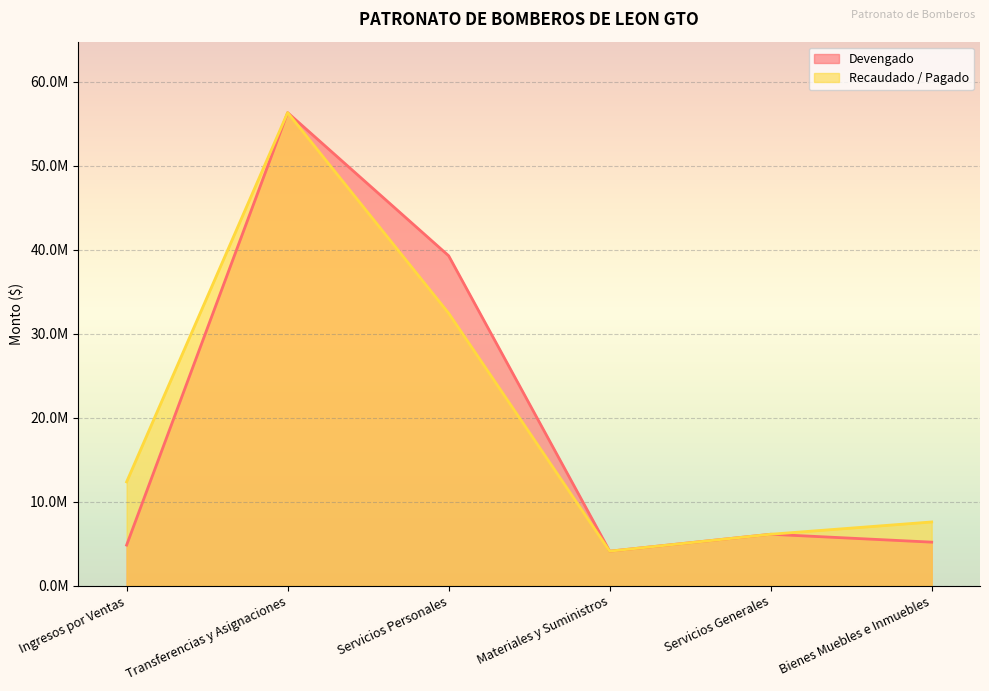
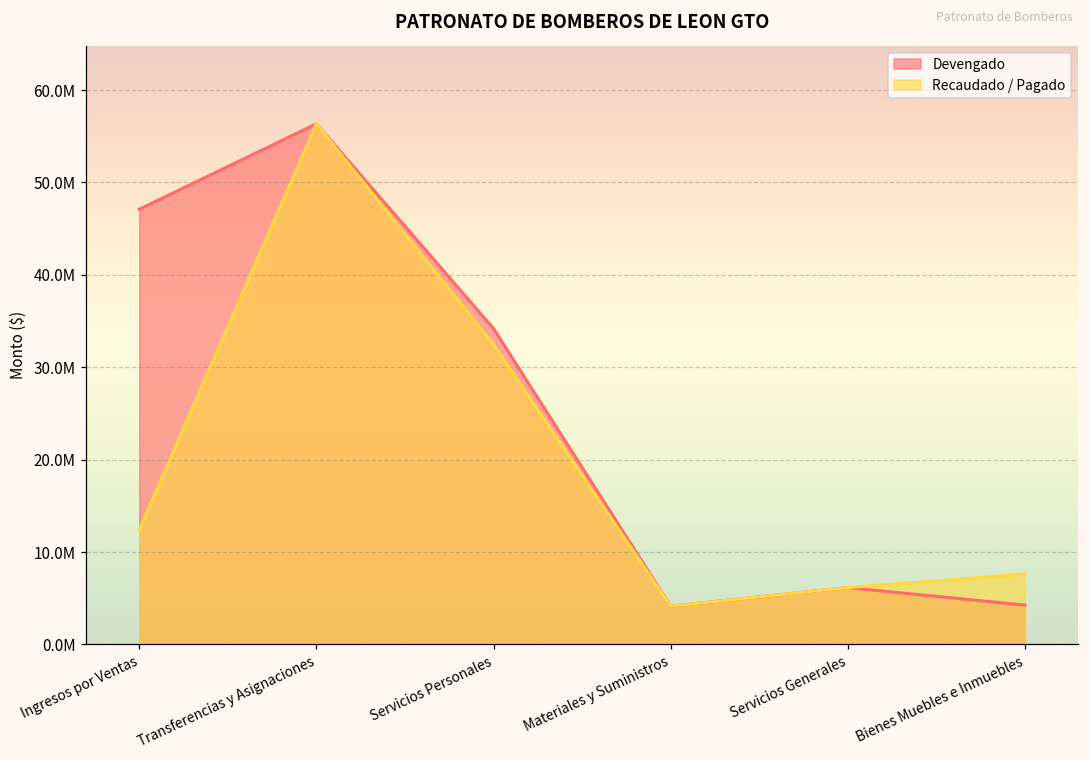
Devengado, Ingresos por Ventas: 5000000 -> 47000000
Devengado, Servicios Personales: 39000000 -> 34000000
Devengado, Bienes Muebles e Inmuebles: 5000000 -> 4000000
